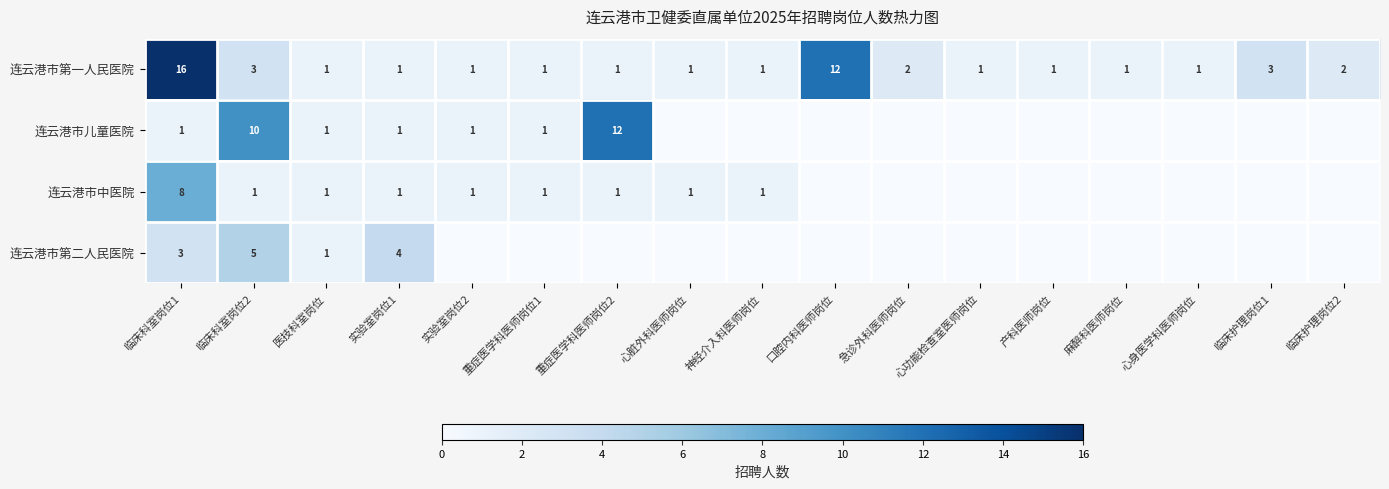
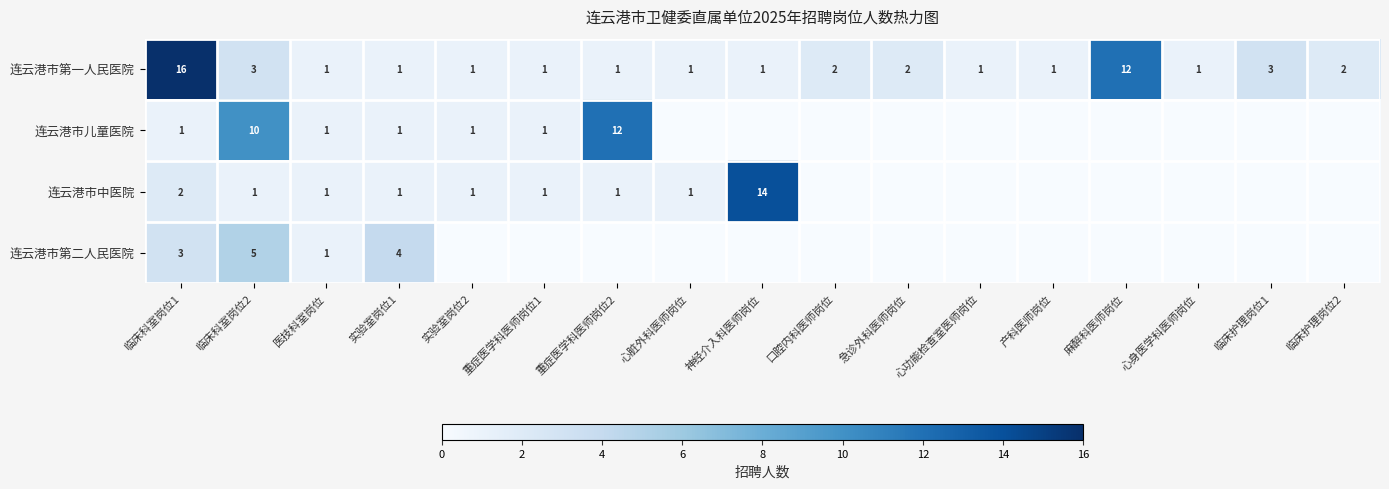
连云港市第一人民医院, 口腔内科医师岗位: 12 -> 2
连云港市第一人民医院, 麻醉科医师岗位: 1 -> 12
连云港市中医院, 临床科室岗位1: 8 -> 2
连云港市中医院, 神经介入科医师岗位: 1 -> 14
